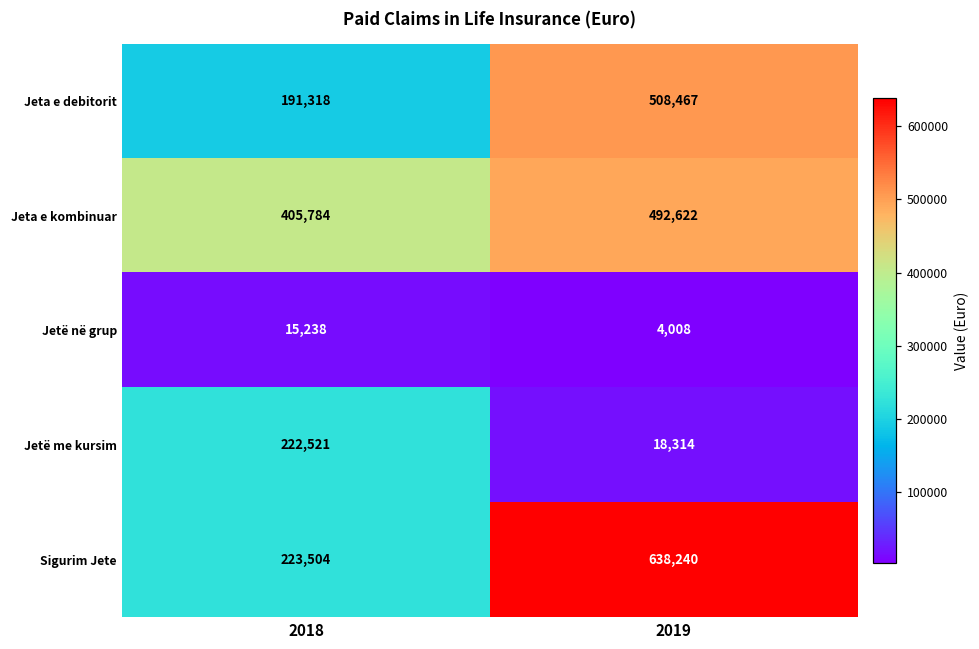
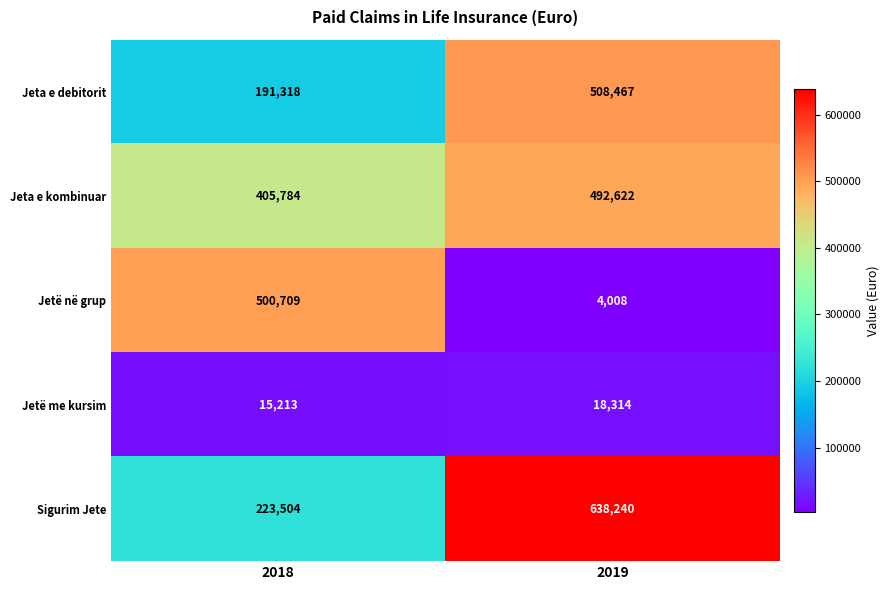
Jetë në grup, 2018: 15,238 -> 500,709
Jetë me kursim, 2018: 222,521 -> 15,213
